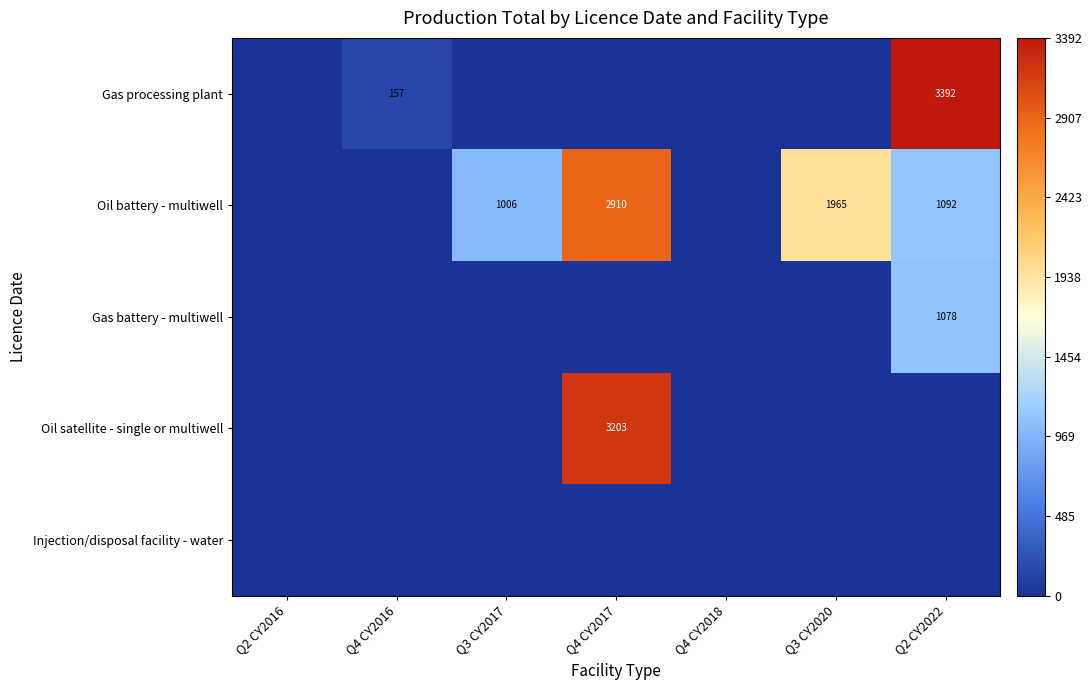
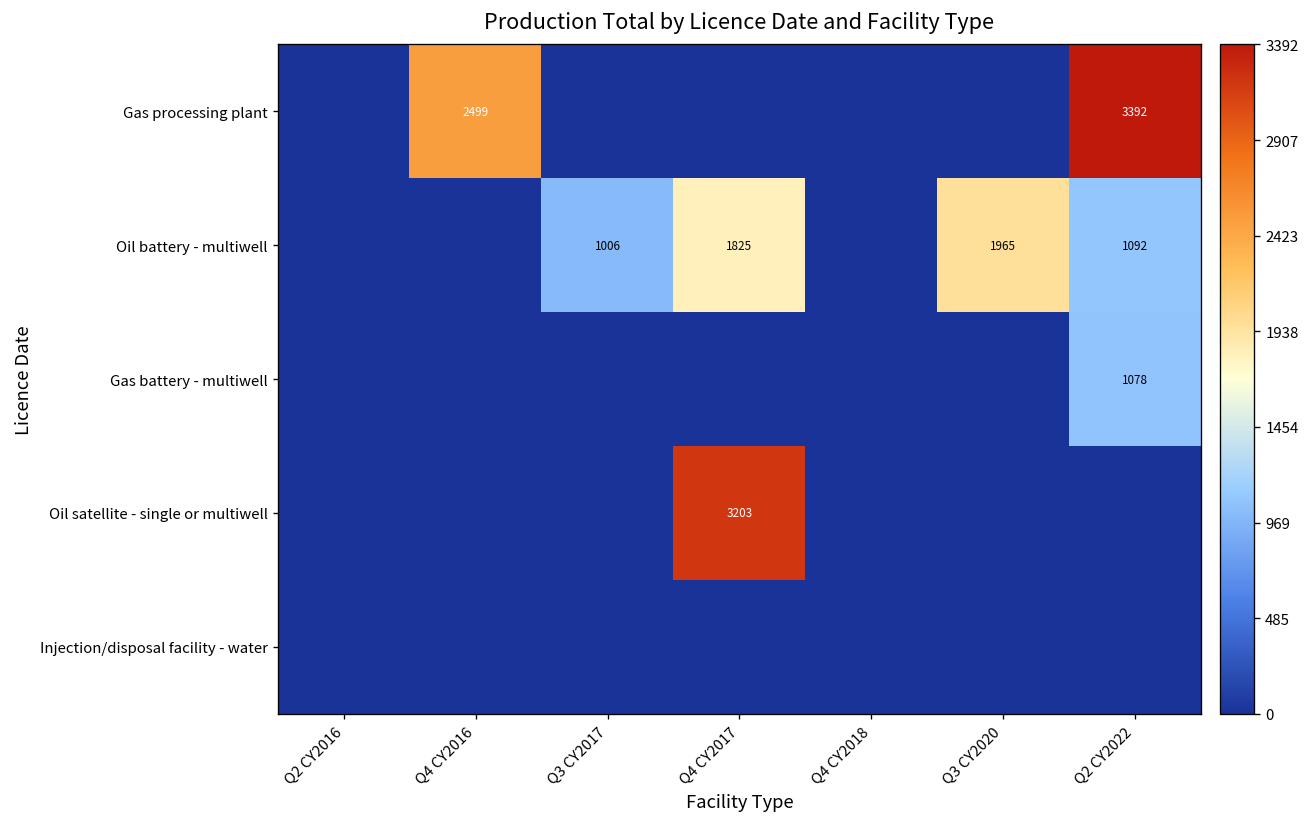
Gas processing plant, Q4 CY2016: 157 -> 2499
Oil battery - multiwell, Q4 CY2017: 2910 -> 1825
